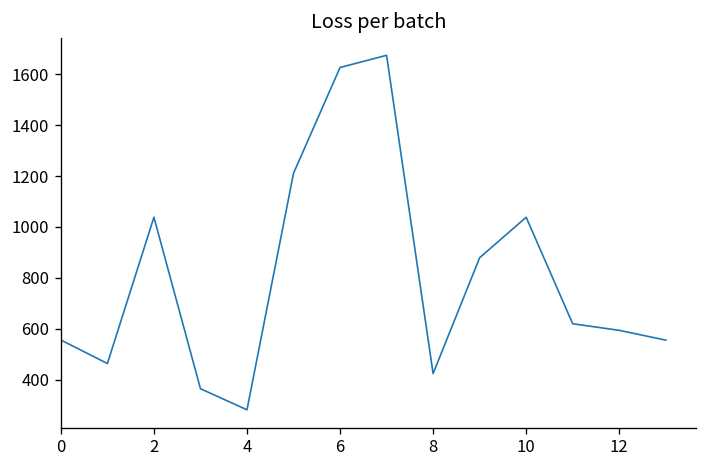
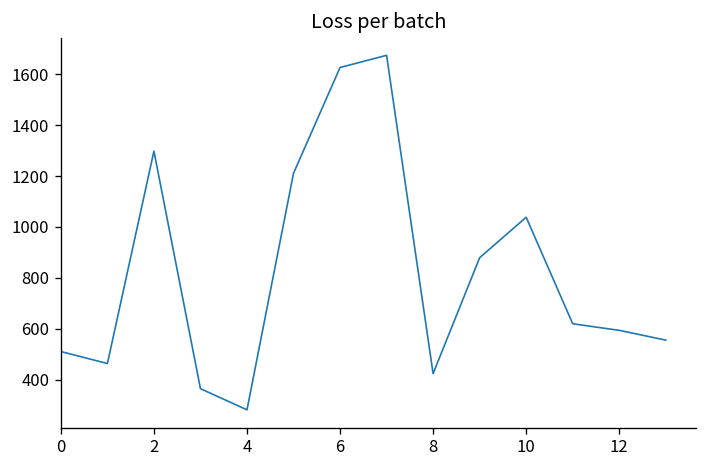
0: 560 -> 510
2: 1040 -> 1300
